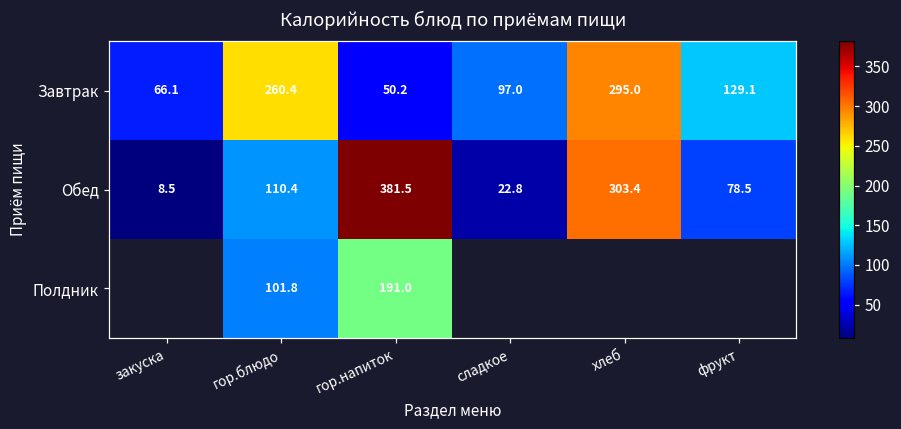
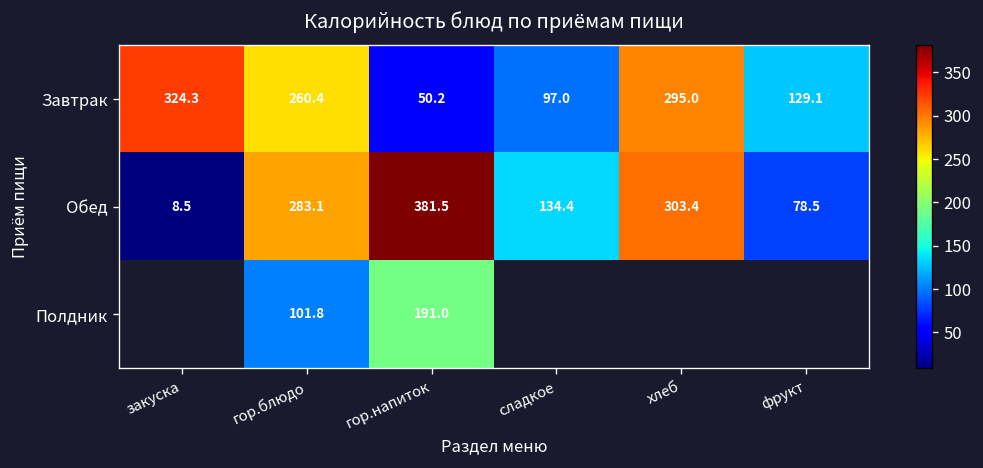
Завтрак, закуска: 66.1 -> 324.3
Обед, гор.блюдо: 110.4 -> 283.1
Обед, сладкое: 22.8 -> 134.4
